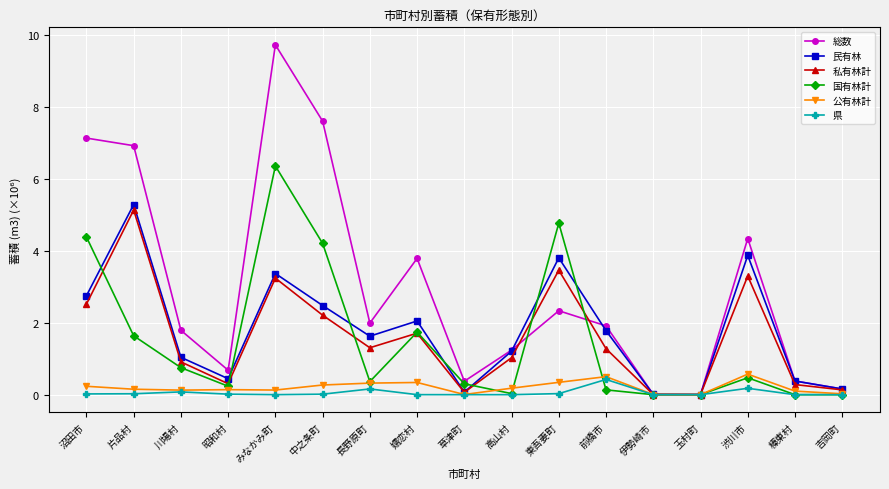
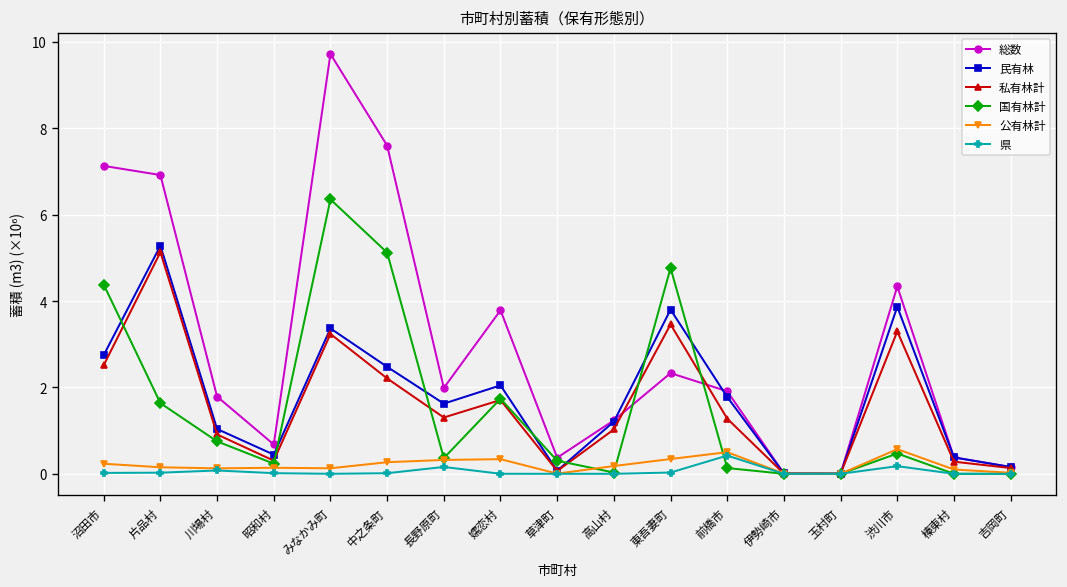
国有林計, 中之条町: 4.2 -> 5.1
